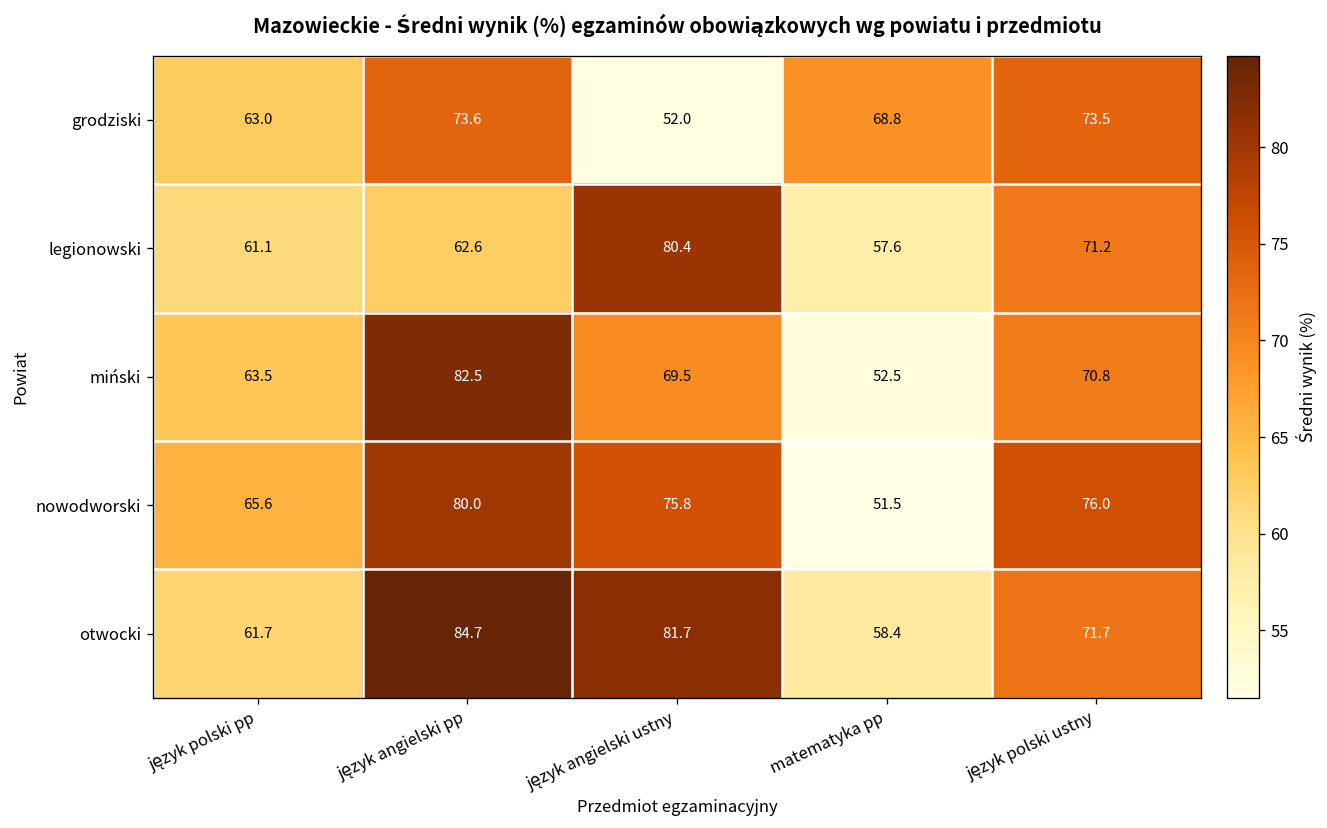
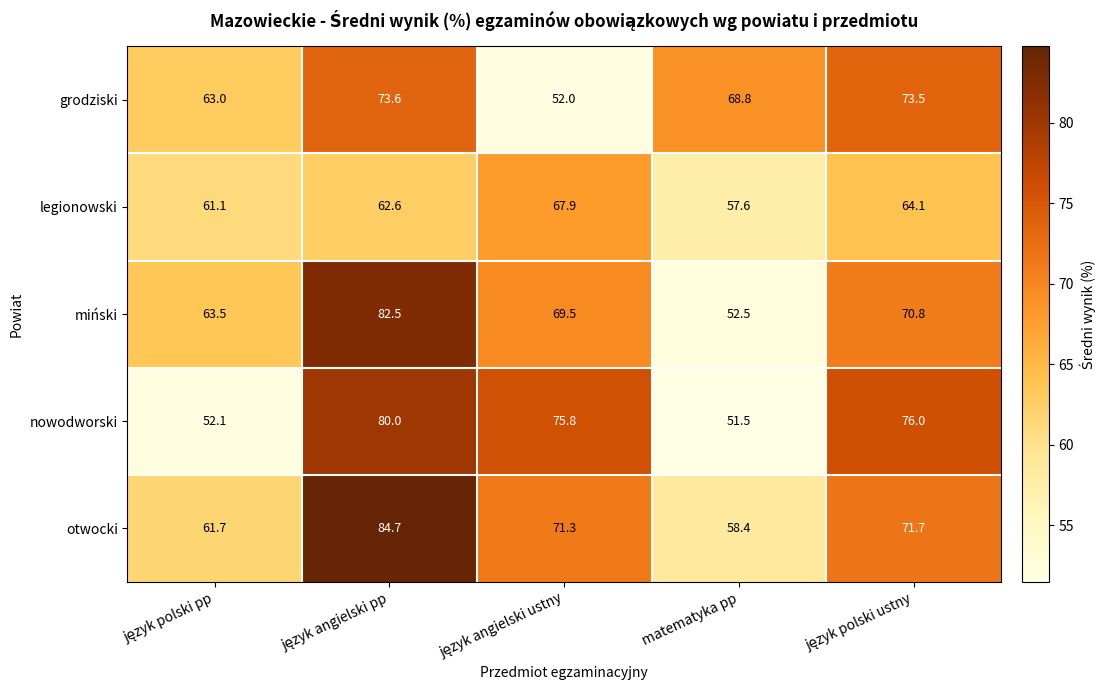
legionowski, język angielski ustny: 80.4 -> 67.9
legionowski, język polski ustny: 71.2 -> 64.1
nowodworski, język polski pp: 65.6 -> 52.1
otwocki, język angielski ustny: 81.7 -> 71.3
